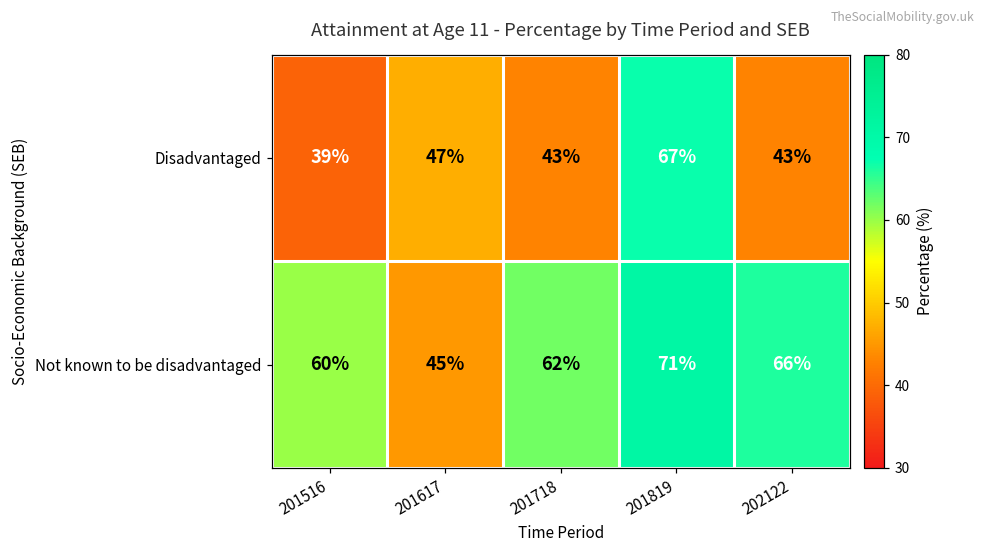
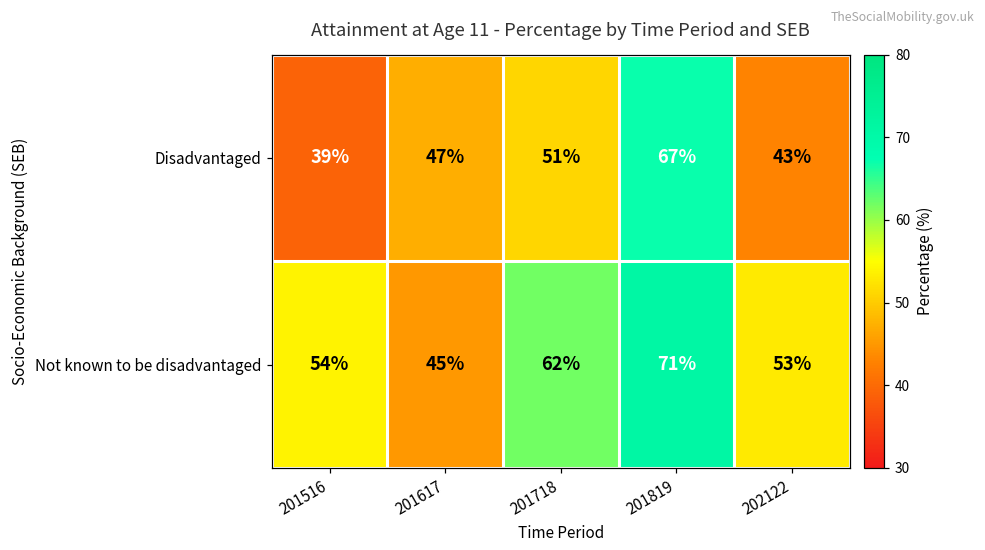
Disadvantaged, 201718: 43% -> 51%
Not known to be disadvantaged, 201516: 60% -> 54%
Not known to be disadvantaged, 202122: 66% -> 53%
